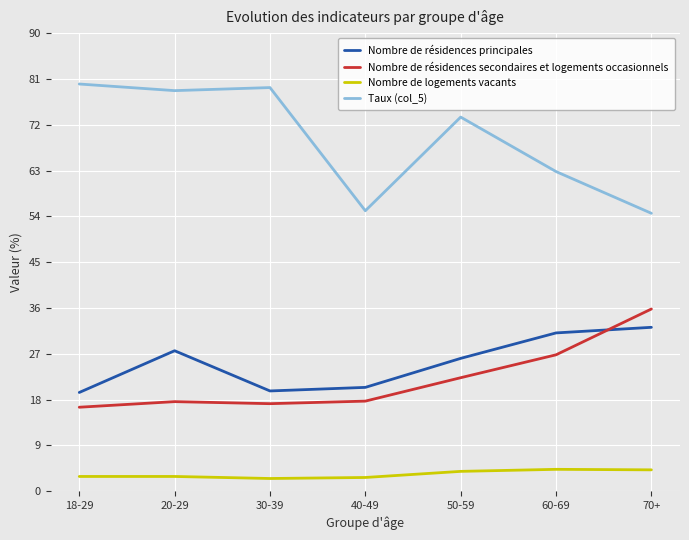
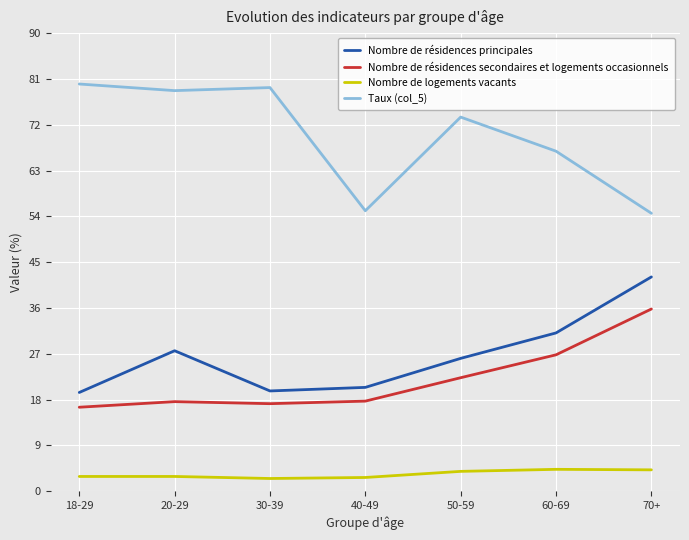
Taux (col_5), 60-69: 63 -> 67
Nombre de résidences principales, 70+: 32 -> 42
